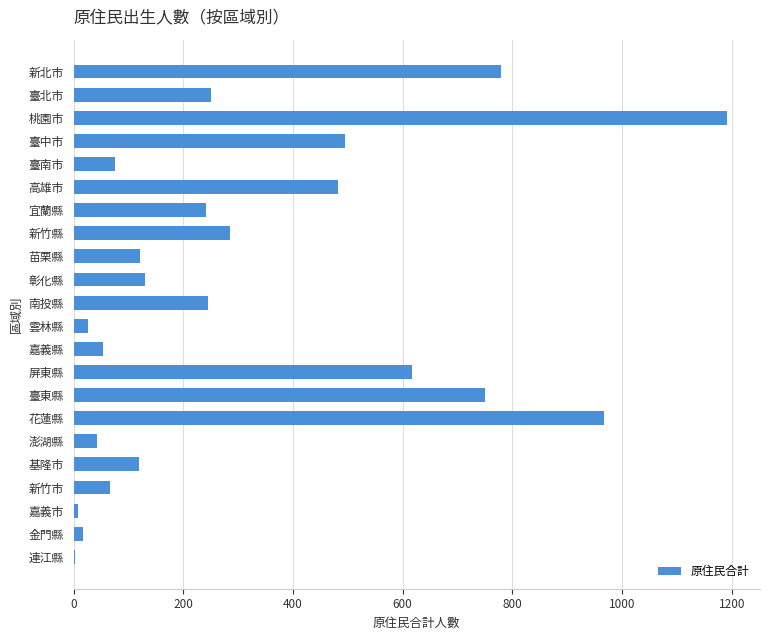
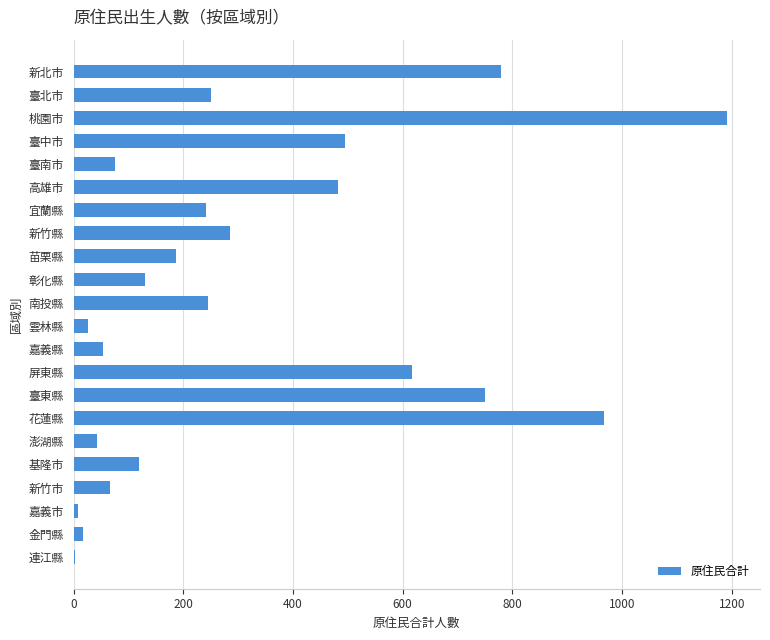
苗栗縣: 120 -> 190
